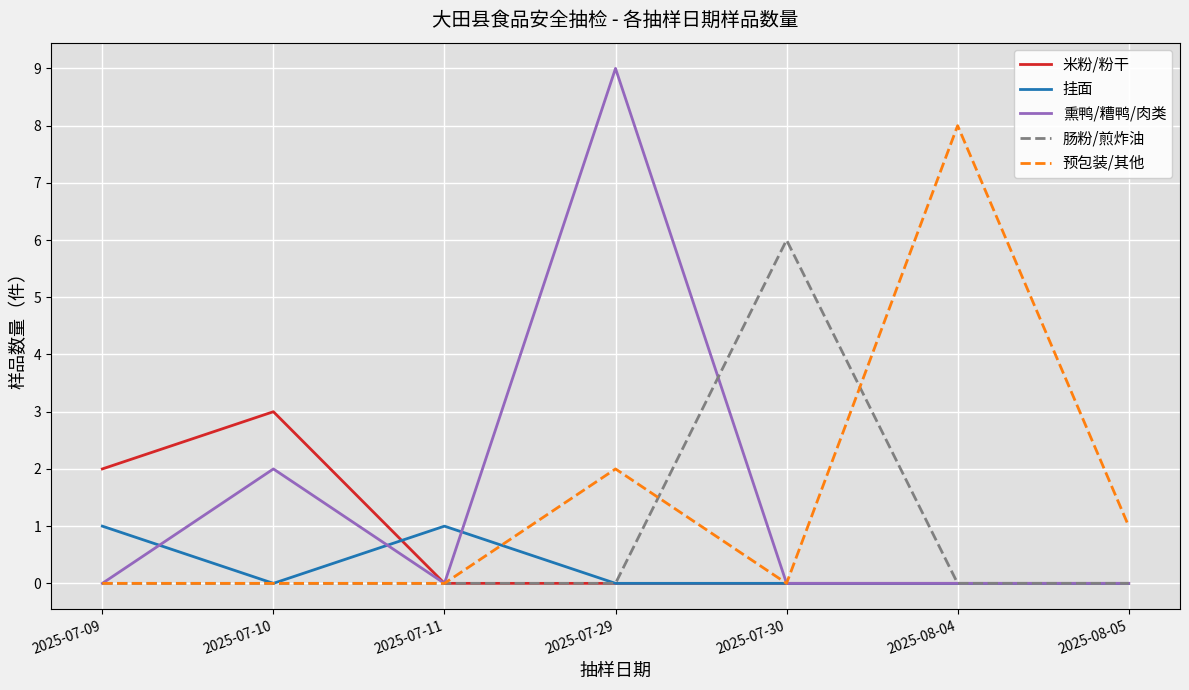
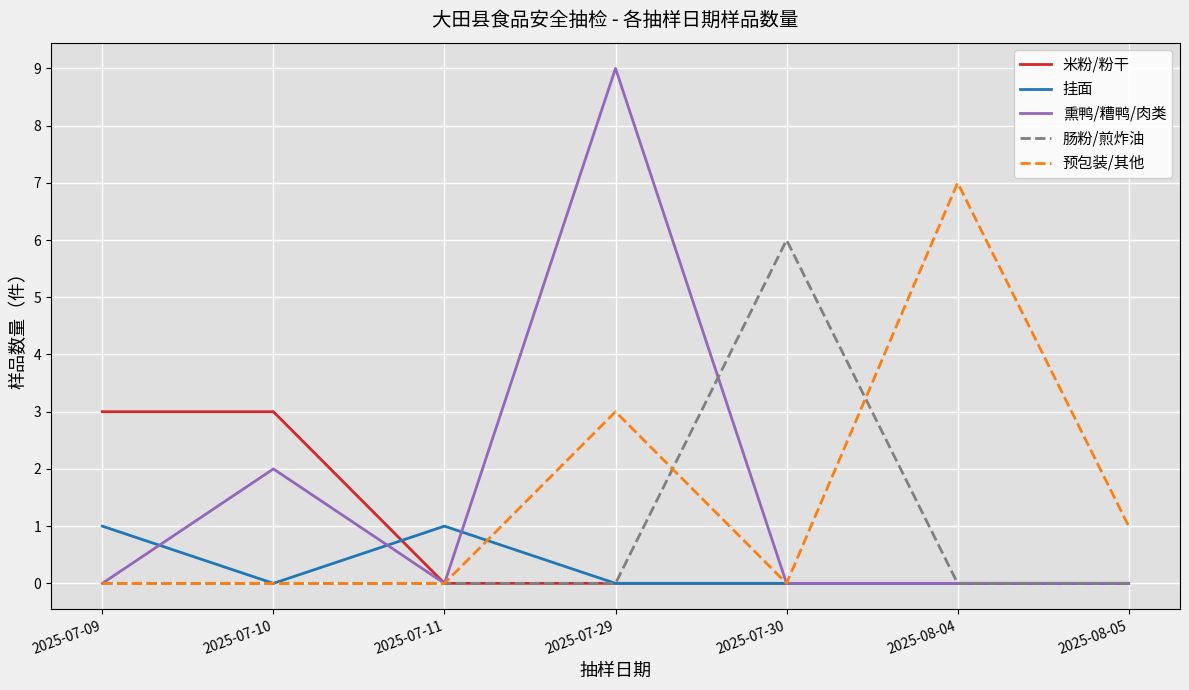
米粉/粉干, 2025-07-09: 2 -> 3
预包装/其他, 2025-07-29: 2 -> 3
预包装/其他, 2025-08-04: 8 -> 7
